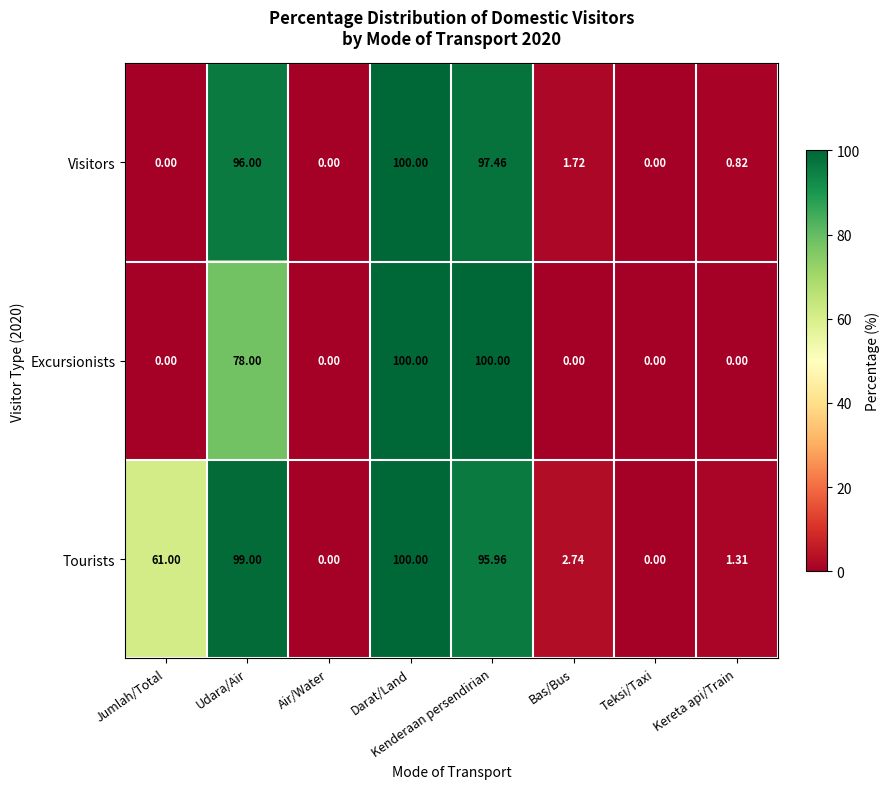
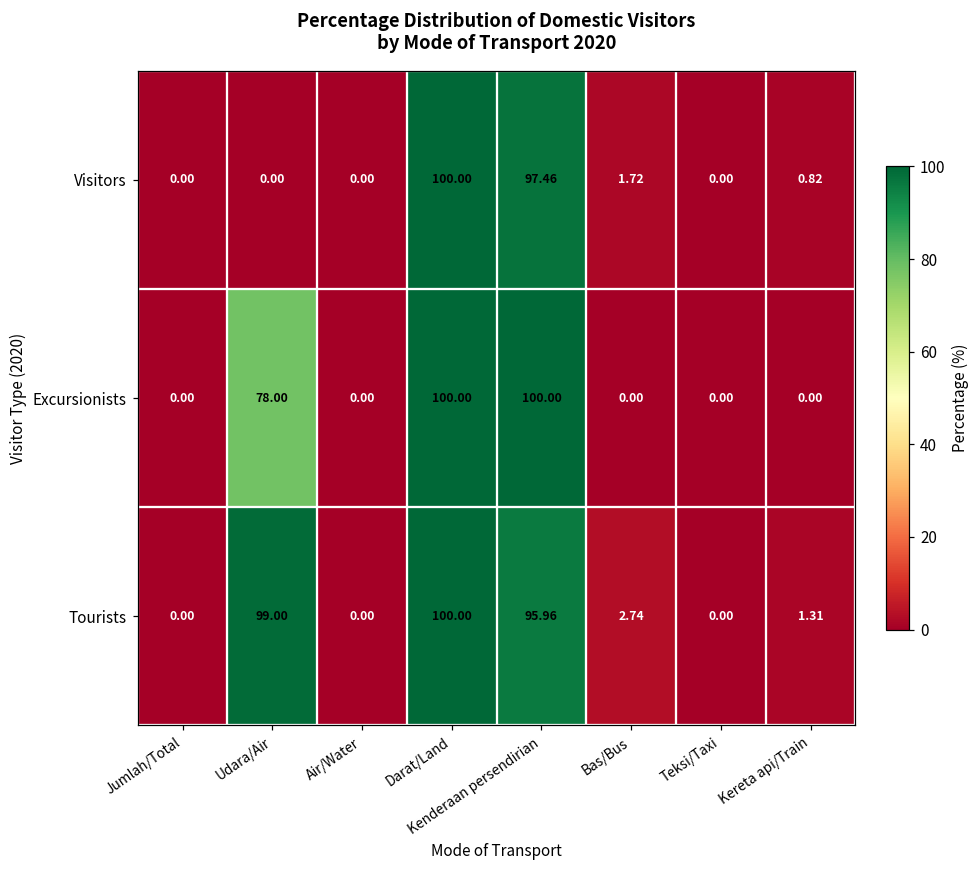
Visitors, Udara/Air: 96.00 -> 0.00
Tourists, Jumlah/Total: 61.00 -> 0.00
